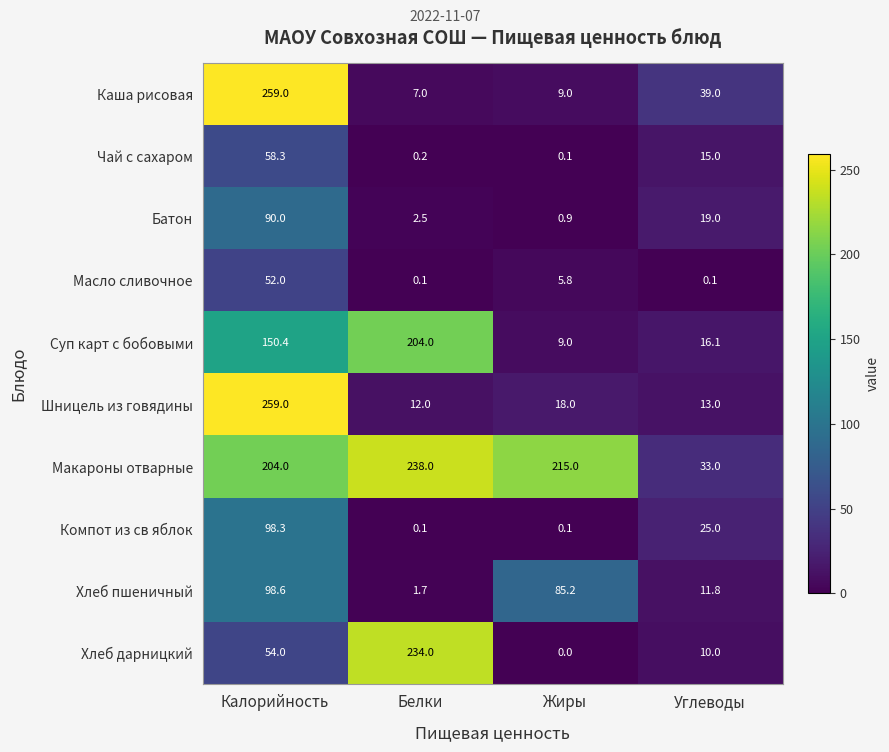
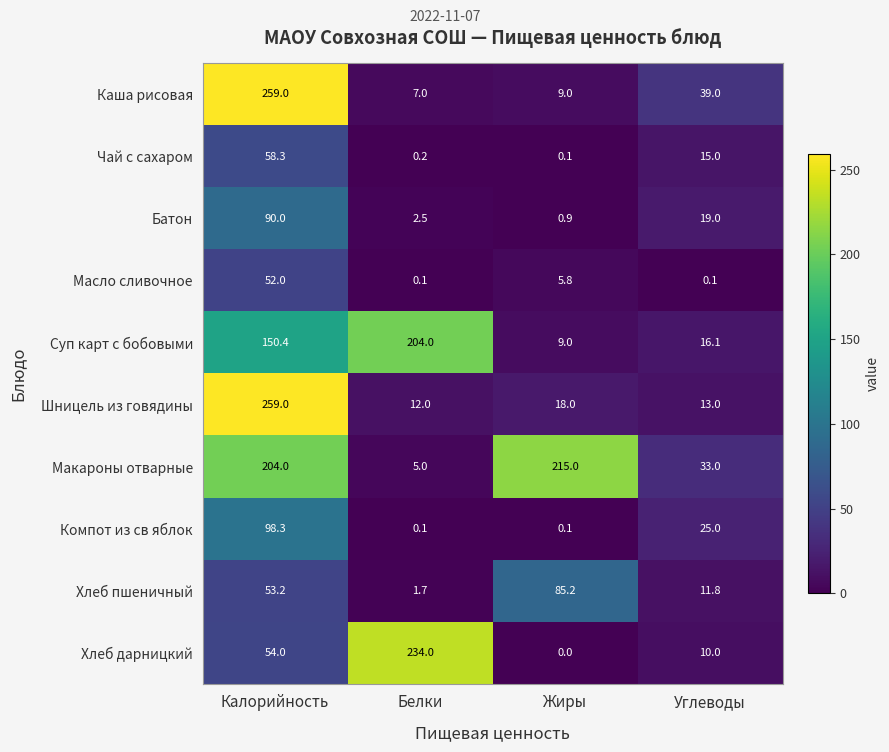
Макароны отварные, Белки: 238.0 -> 5.0
Хлеб пшеничный, Калорийность: 98.6 -> 53.2
